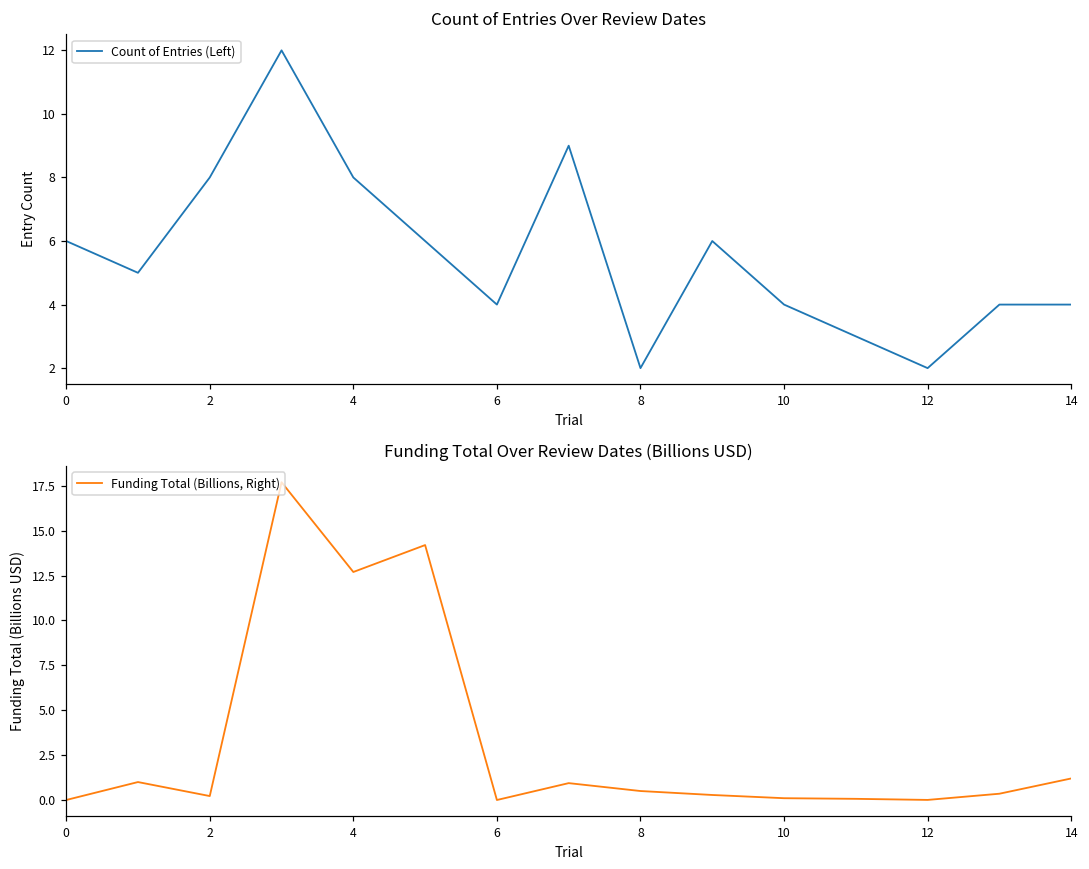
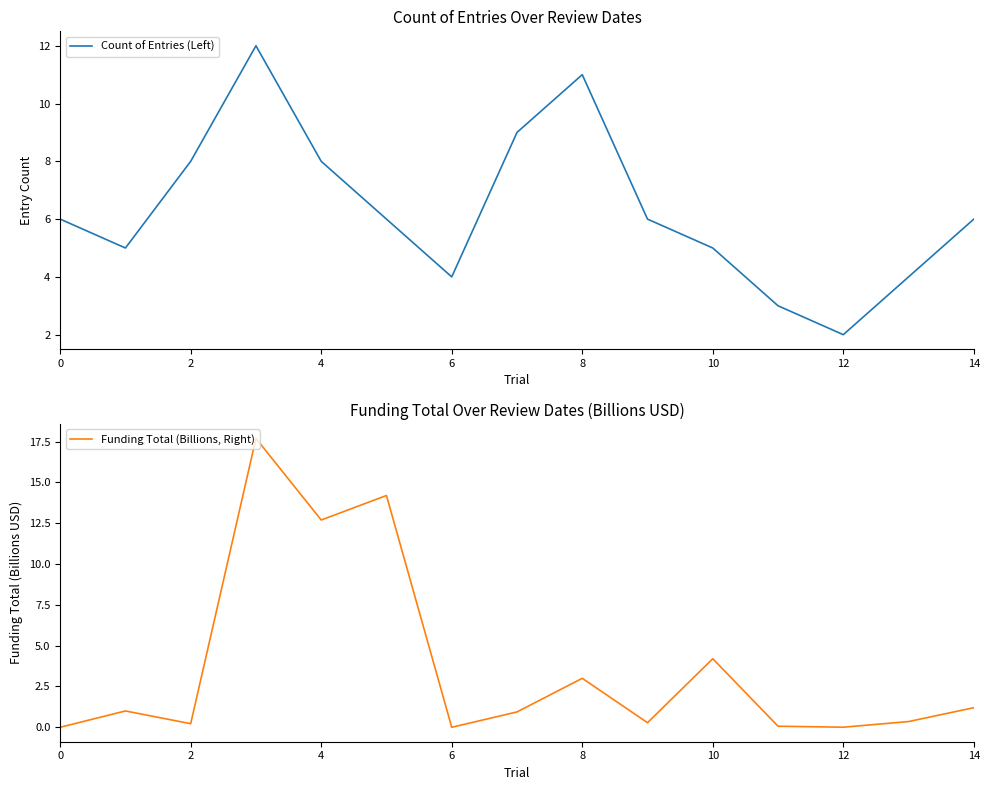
Count of Entries Over Review Dates, 8: 2 -> 11
Count of Entries Over Review Dates, 10: 4 -> 5
Count of Entries Over Review Dates, 14: 4 -> 6
Funding Total Over Review Dates (Billions USD), 8: 0.5 -> 3.0
Funding Total Over Review Dates (Billions USD), 10: 0.1 -> 4.2
